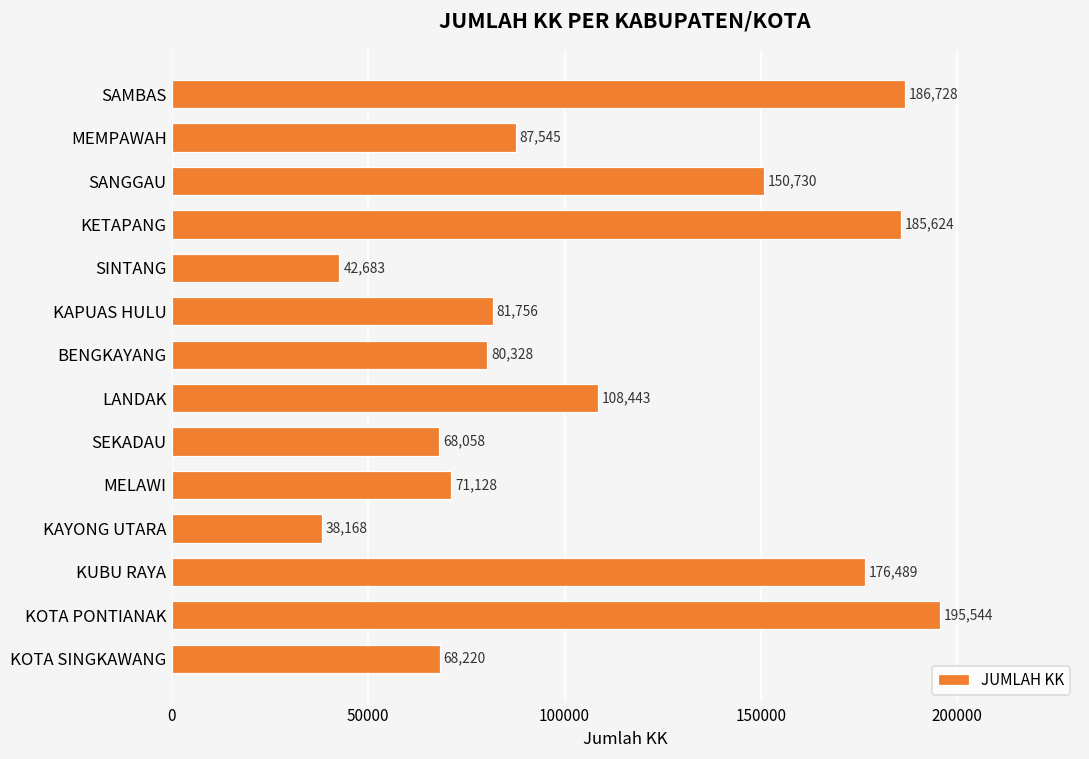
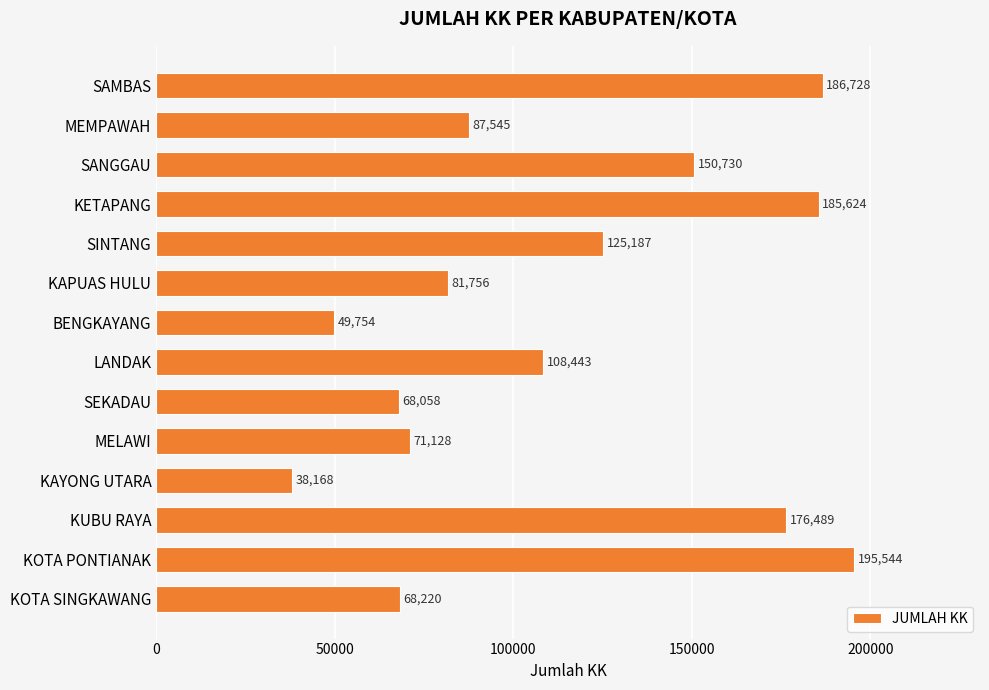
SINTANG: 42,683 -> 125,187
BENGKAYANG: 80,328 -> 49,754
